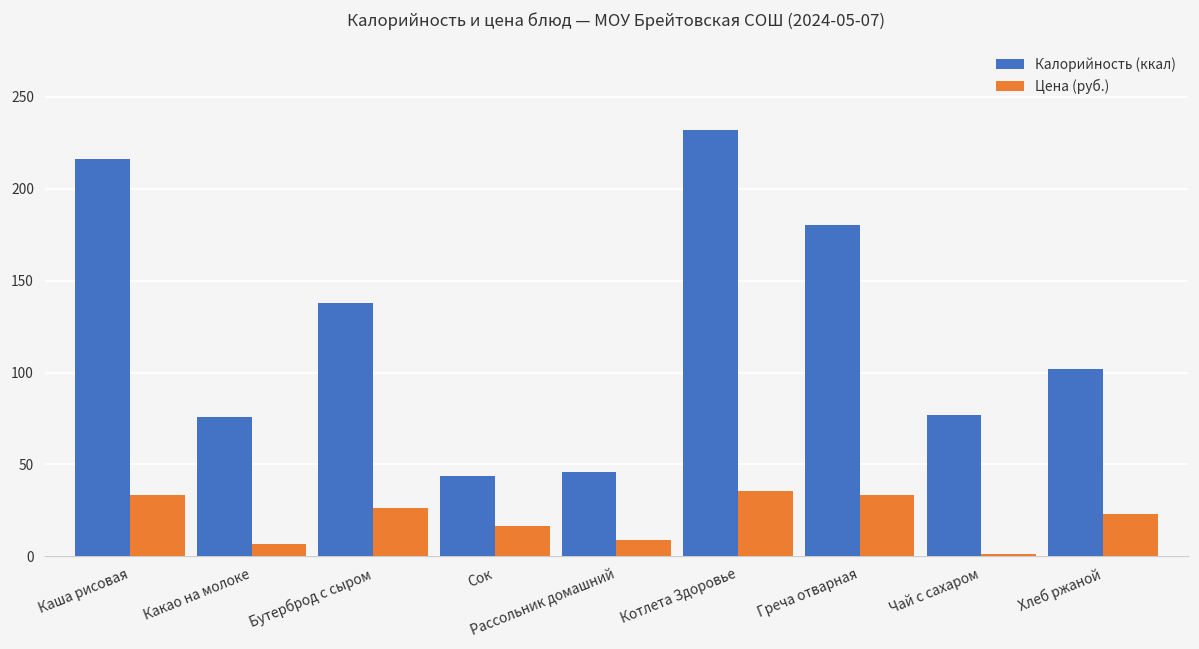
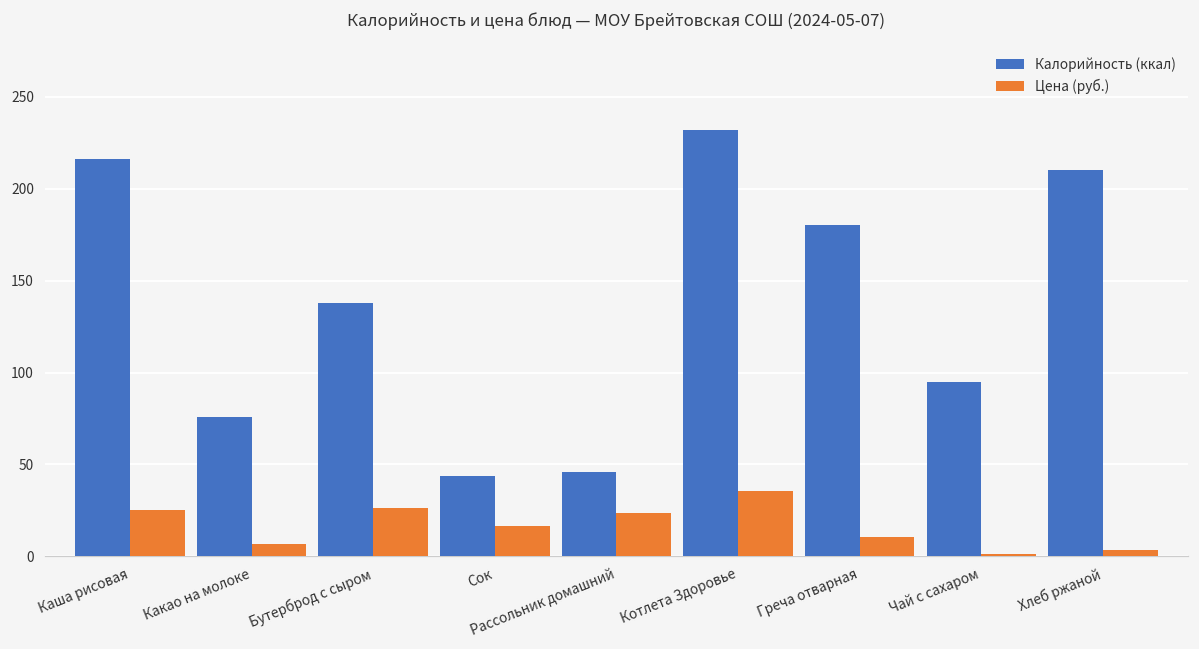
Цена (руб.), Каша рисовая: 33 -> 25
Цена (руб.), Рассольник домашний: 9 -> 24
Цена (руб.), Греча отварная: 33 -> 10
Калорийность (ккал), Чай с сахаром: 77 -> 95
Калорийность (ккал), Хлеб ржаной: 102 -> 210
Цена (руб.), Хлеб ржаной: 23 -> 4
